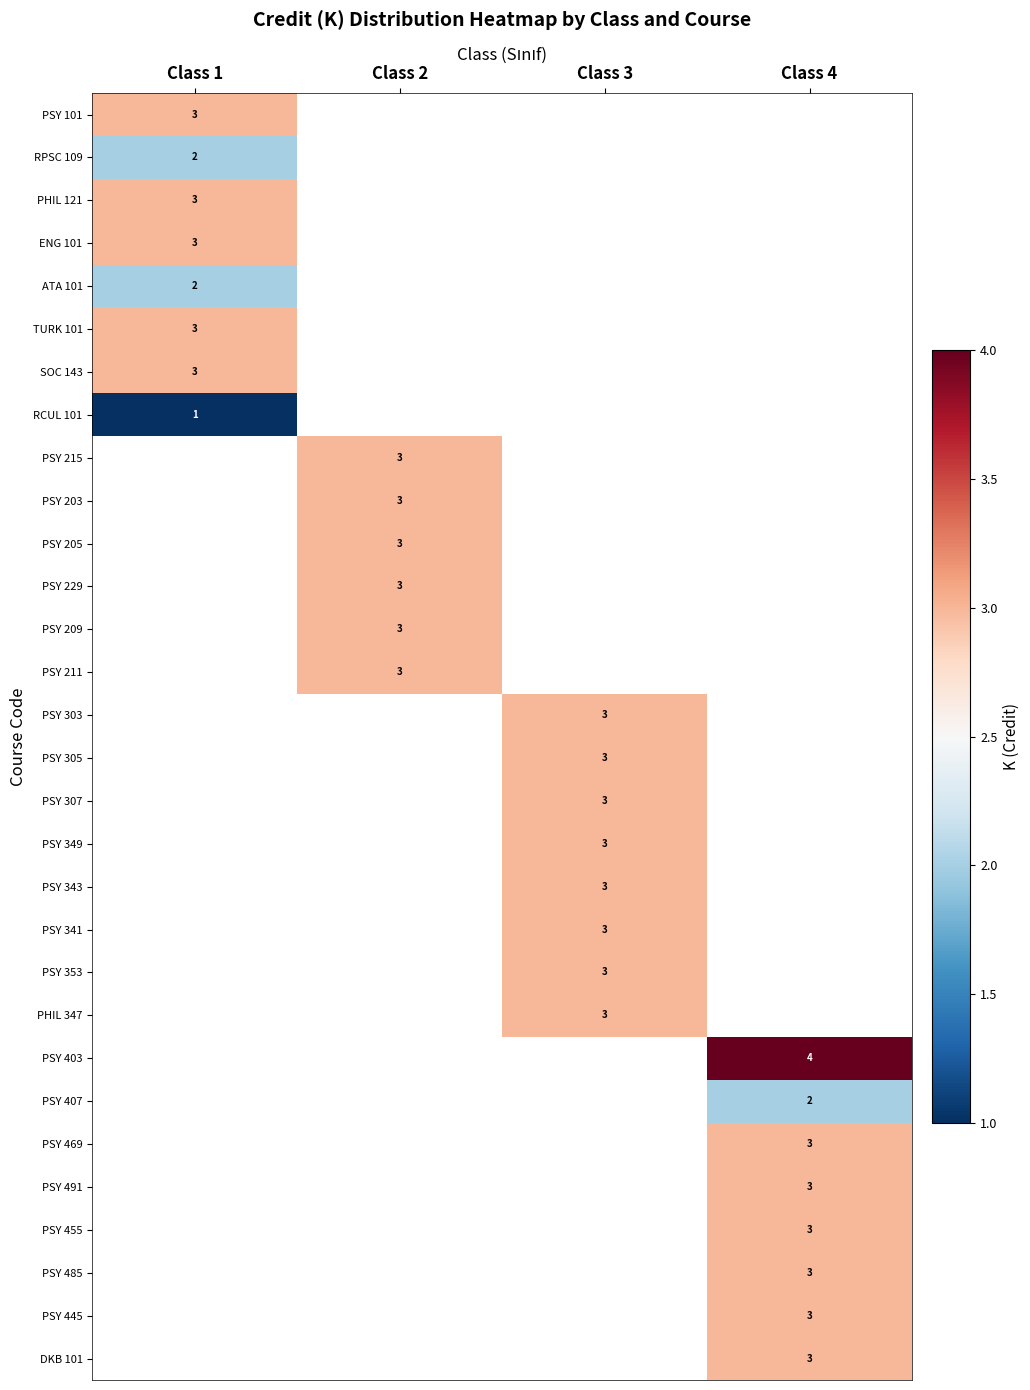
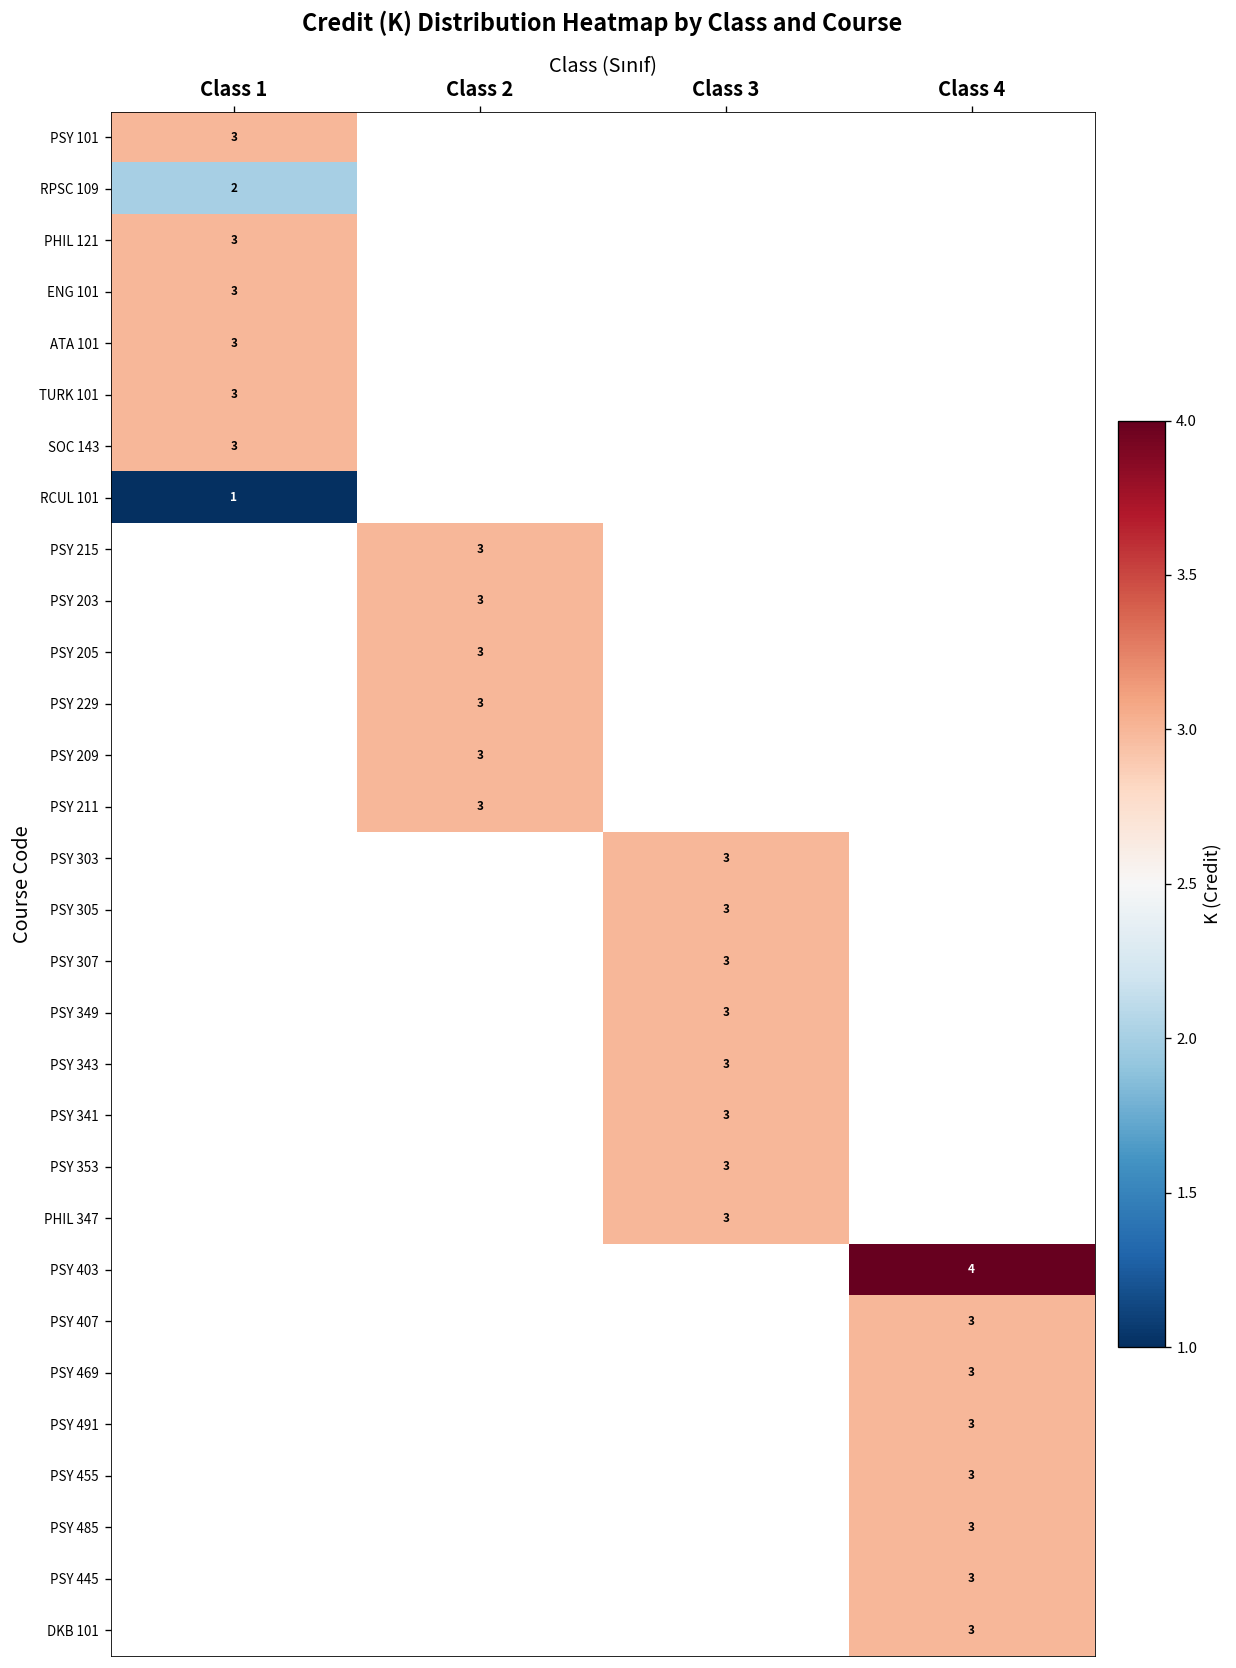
ATA 101, Class 1: 2 -> 3
PSY 407, Class 4: 2 -> 3
